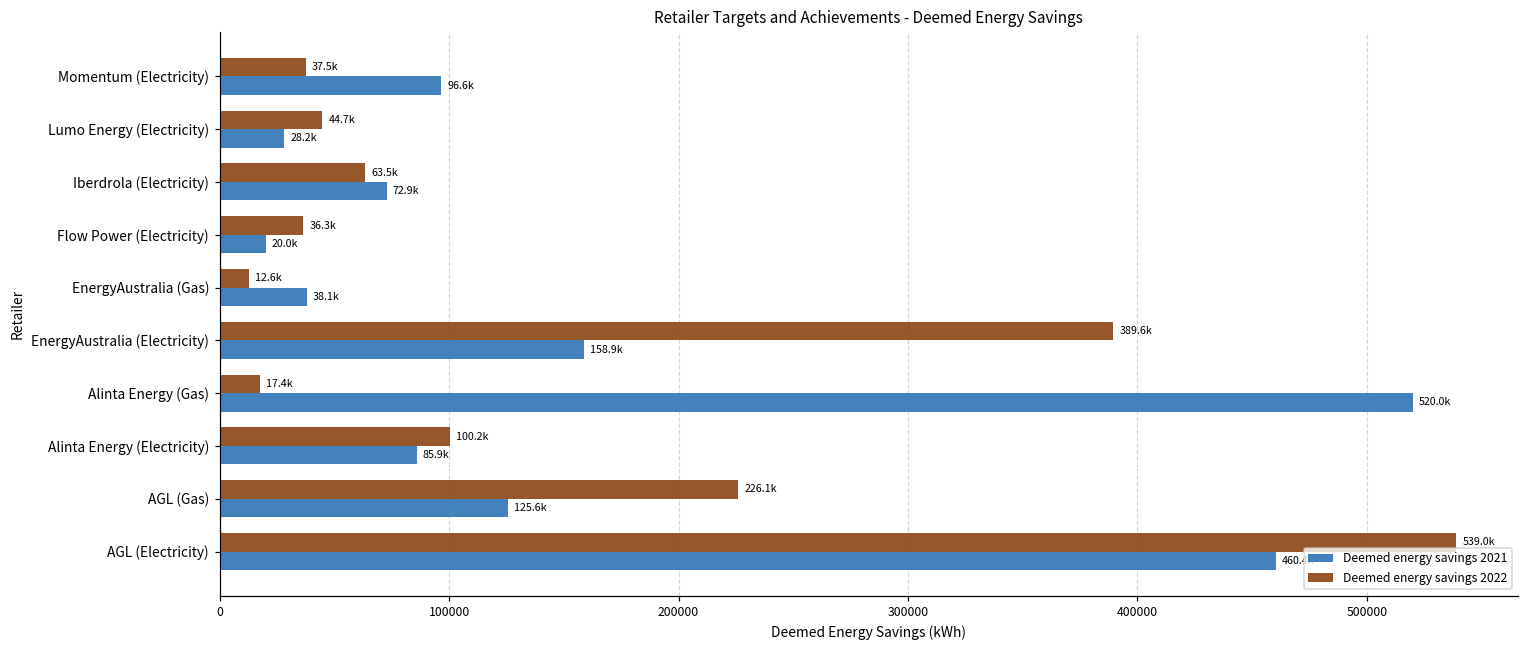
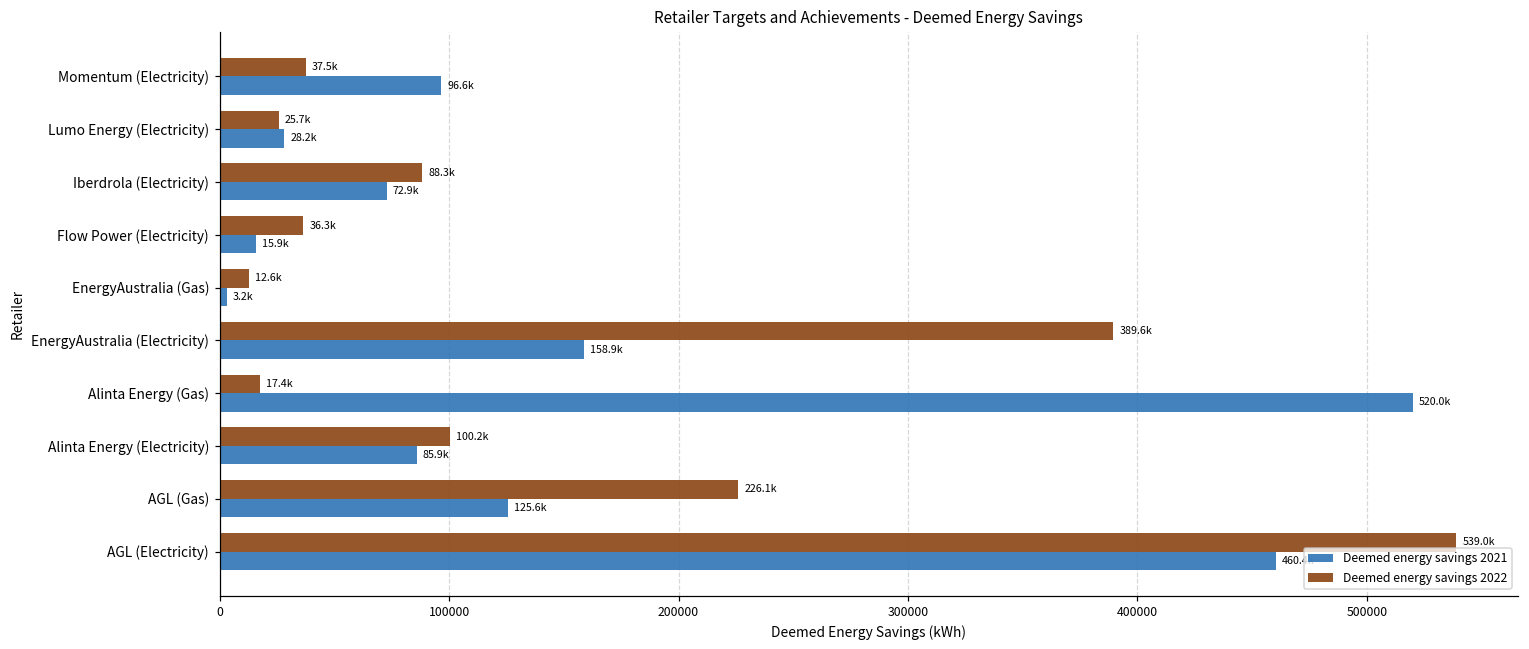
Deemed energy savings 2022, Lumo Energy (Electricity): 44.7k -> 25.7k
Deemed energy savings 2022, Iberdrola (Electricity): 63.5k -> 88.3k
Deemed energy savings 2021, Flow Power (Electricity): 20.0k -> 15.9k
Deemed energy savings 2021, EnergyAustralia (Gas): 38.1k -> 3.2k
